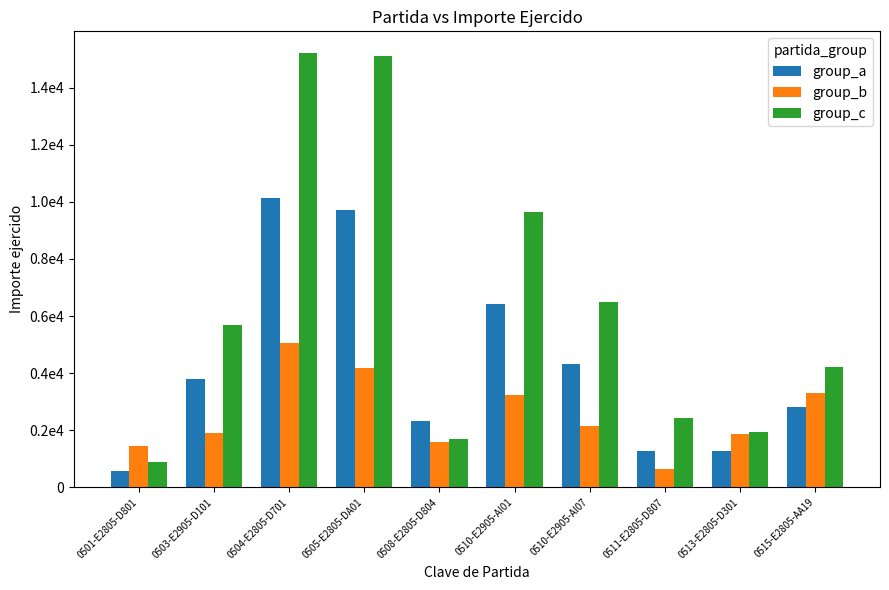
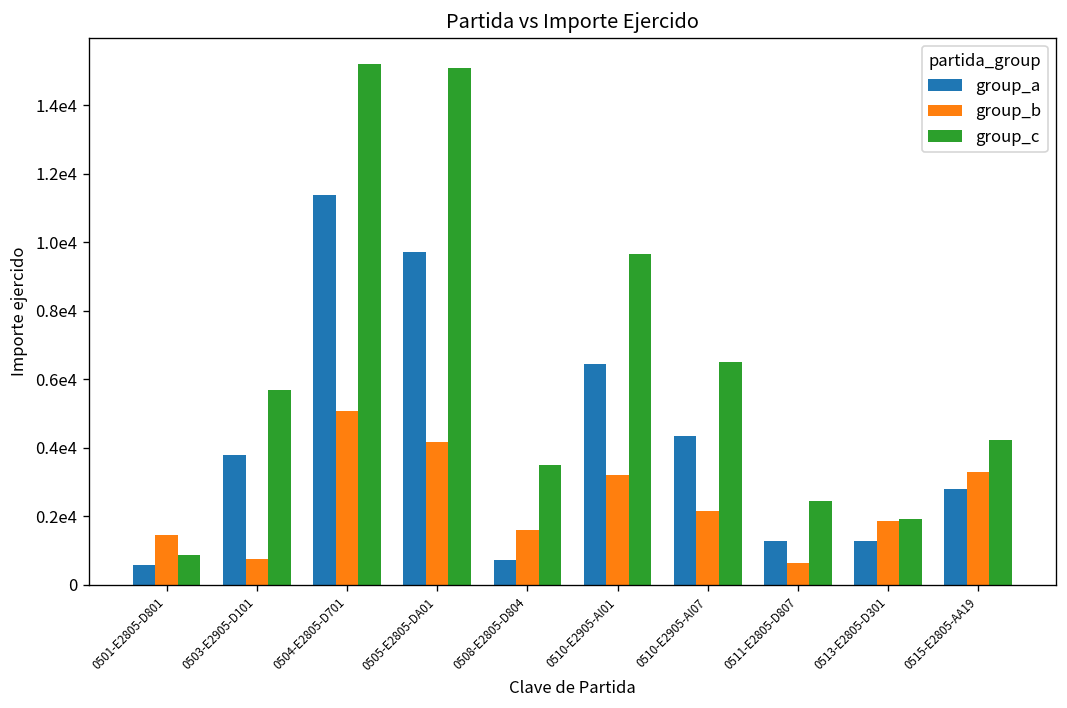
group_b, 0503-E2905-D101: 1900 -> 700
group_a, 0504-E2805-D701: 10100 -> 11400
group_a, 0508-E2805-D804: 2300 -> 700
group_c, 0508-E2805-D804: 1700 -> 3500
